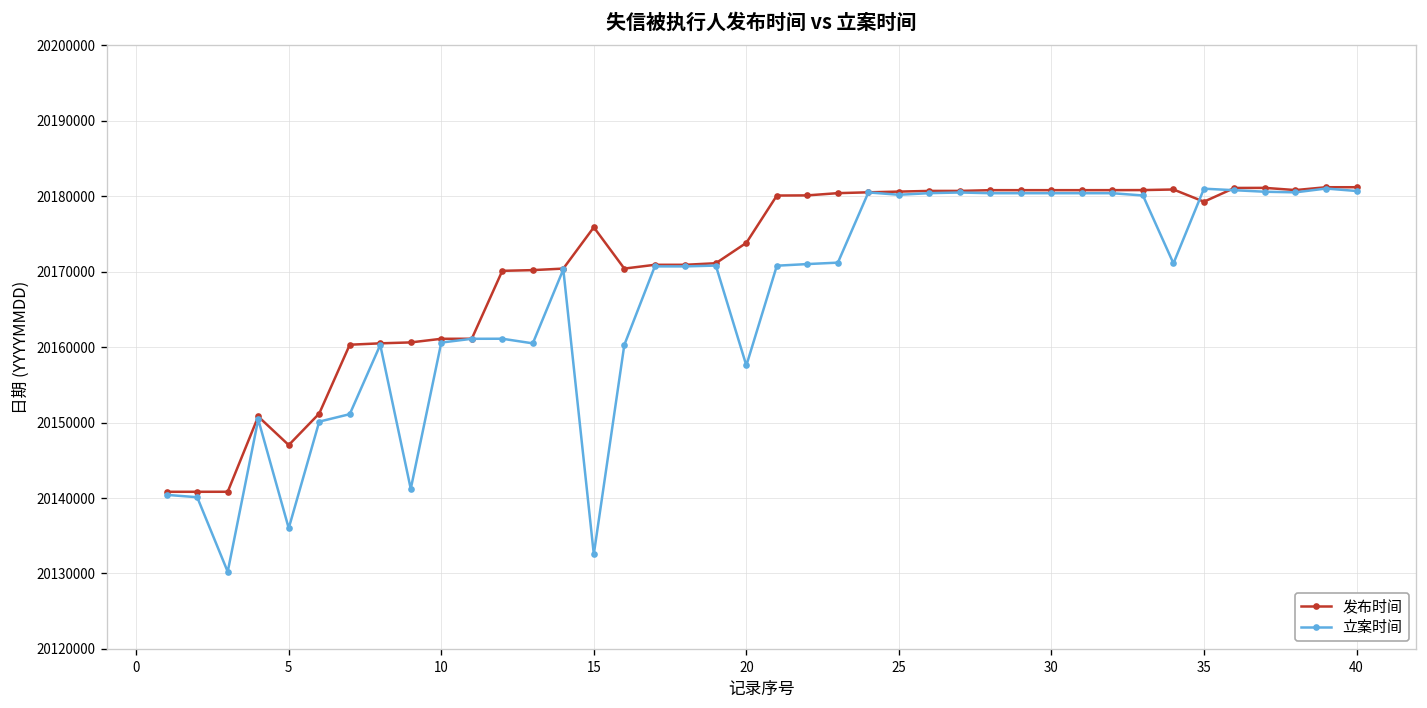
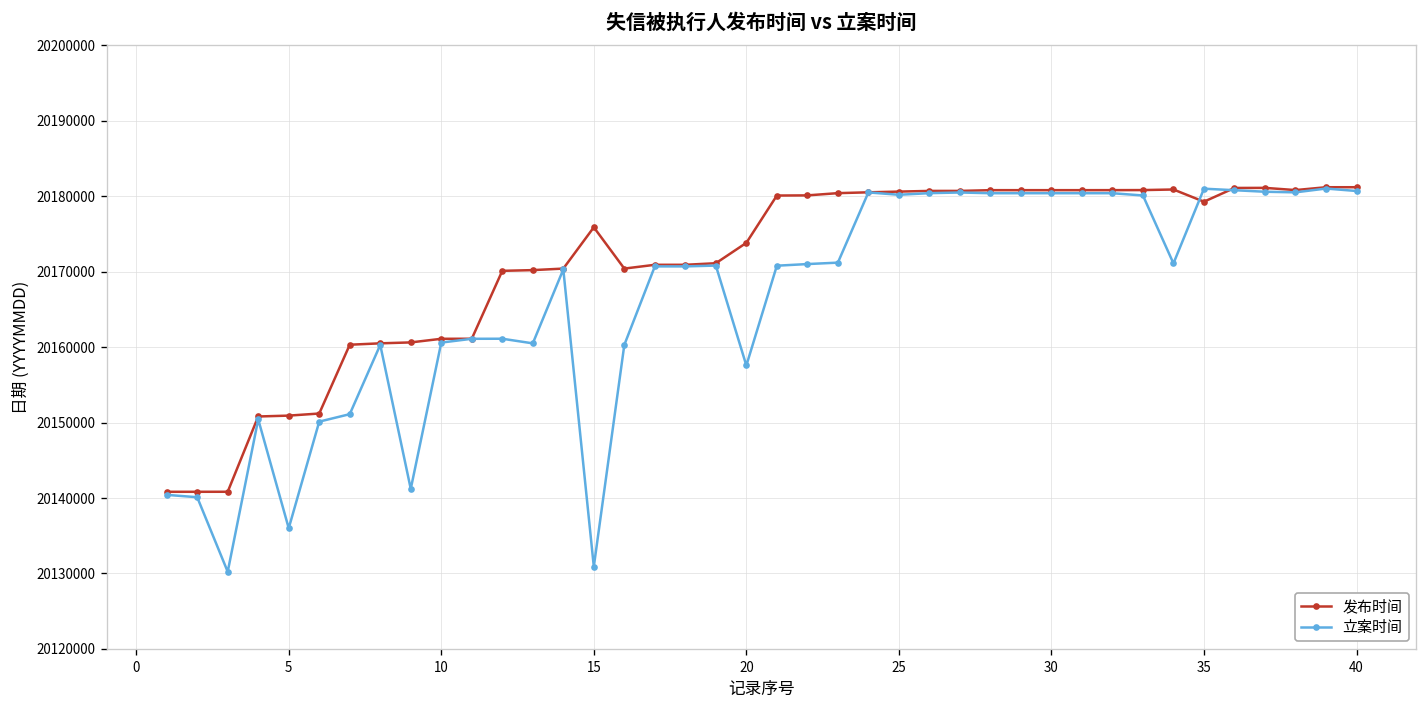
发布时间, 5: 20147000 -> 20151000
立案时间, 15: 20133000 -> 20131000
